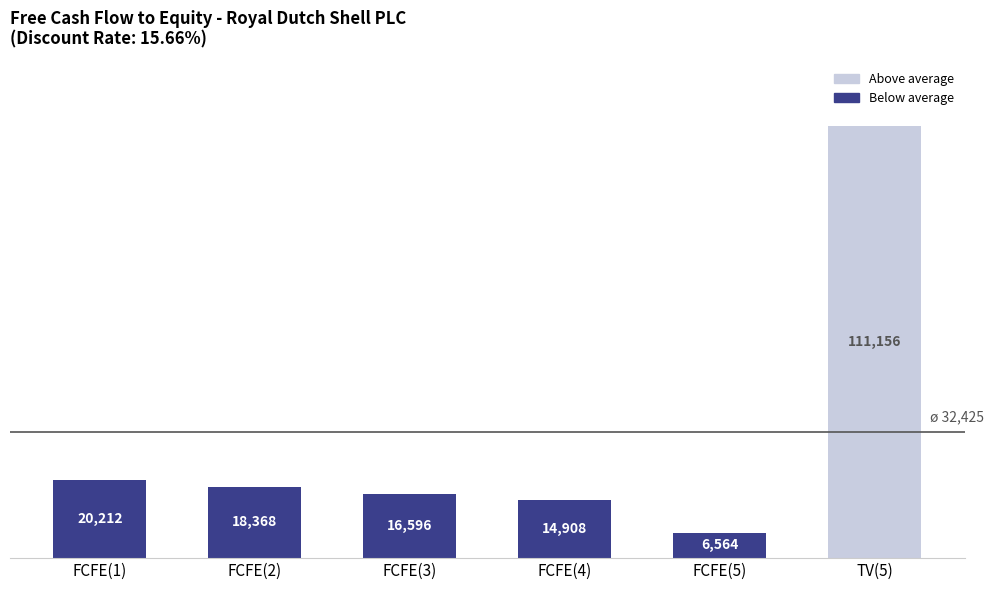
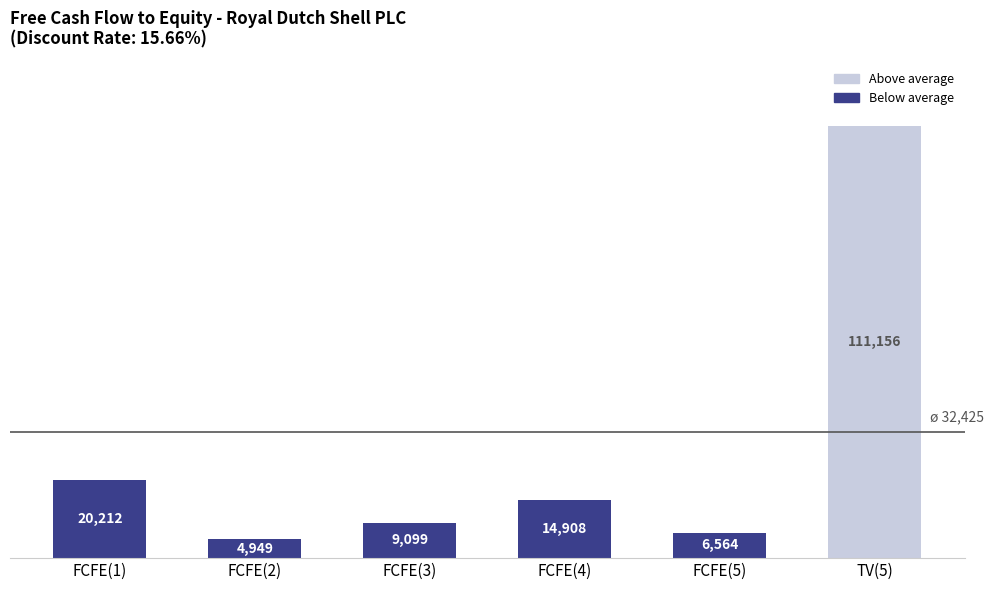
FCFE(2): 18,368 -> 4,949
FCFE(3): 16,596 -> 9,099
